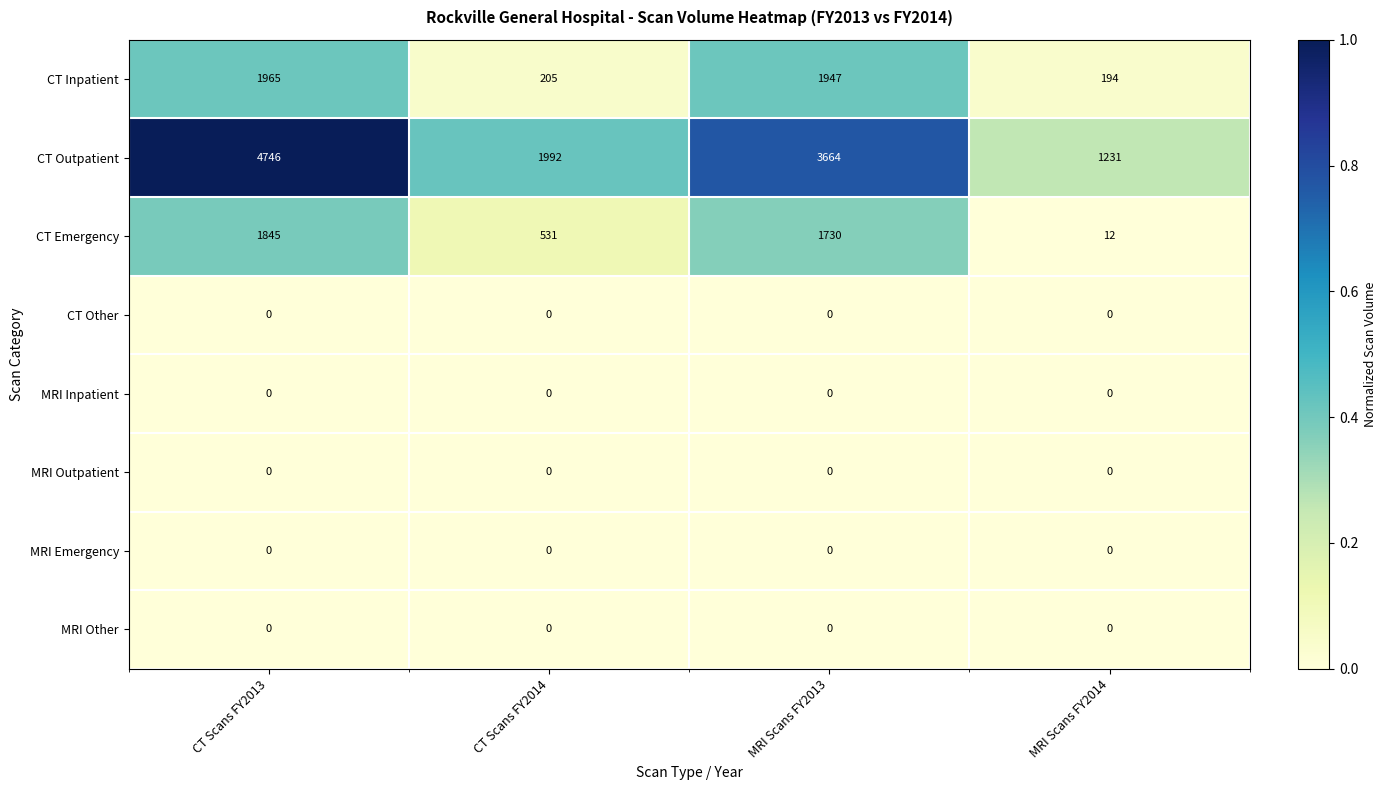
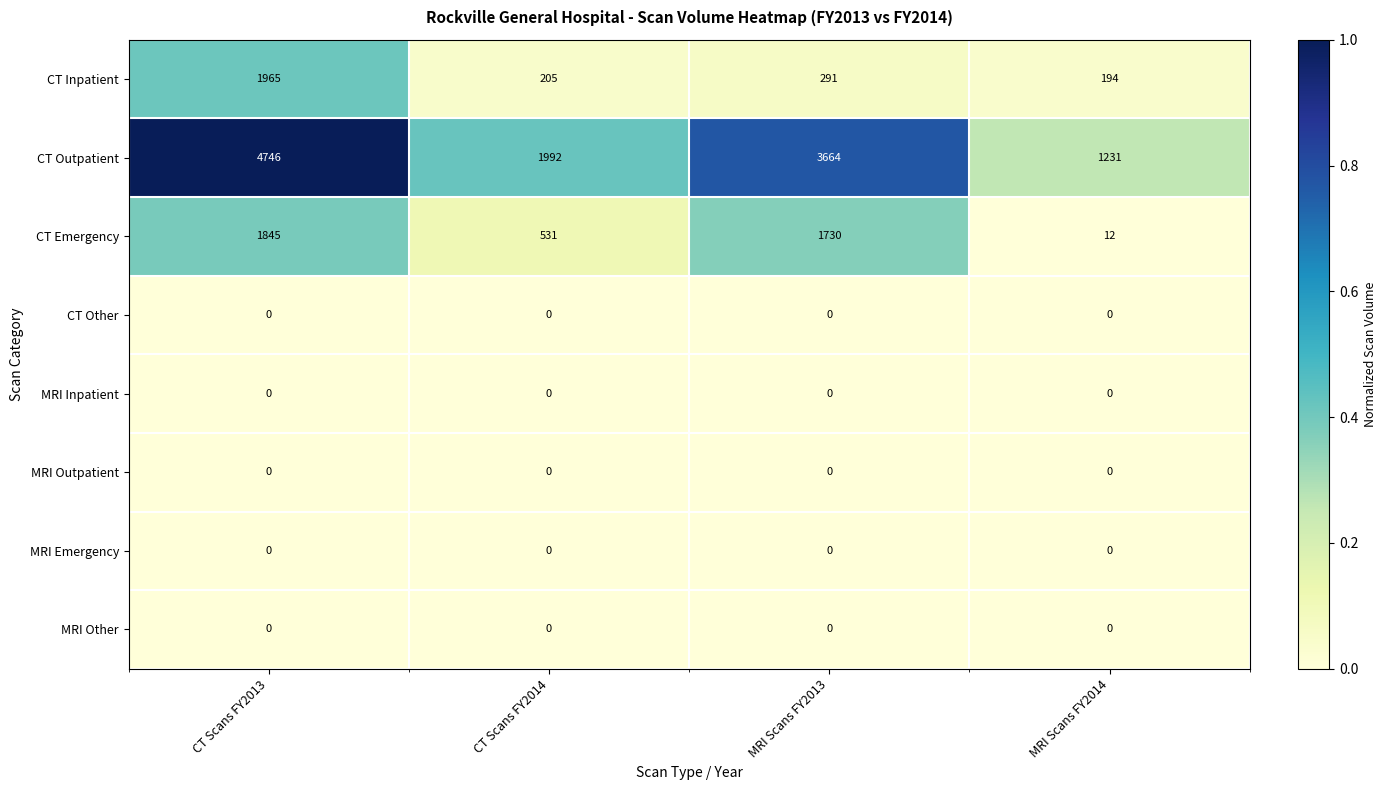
CT Inpatient, MRI Scans FY2013: 1947 -> 291
